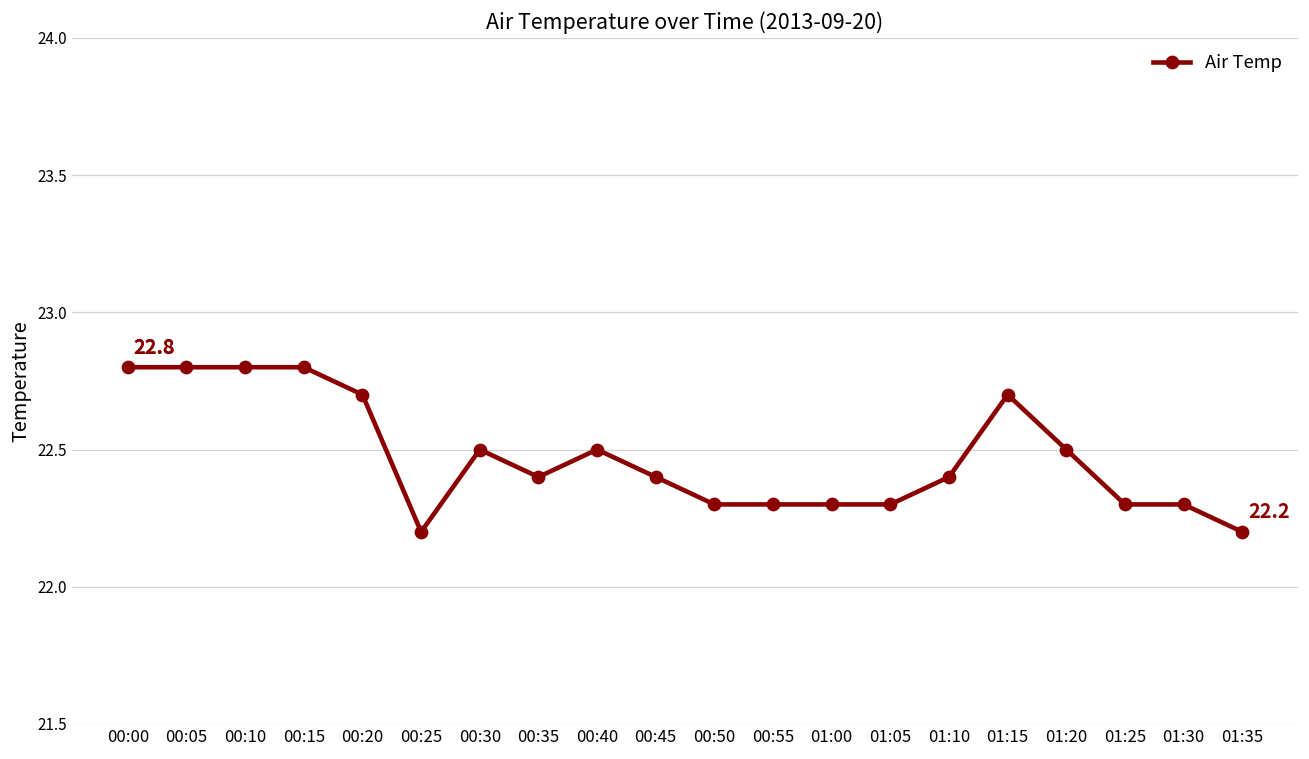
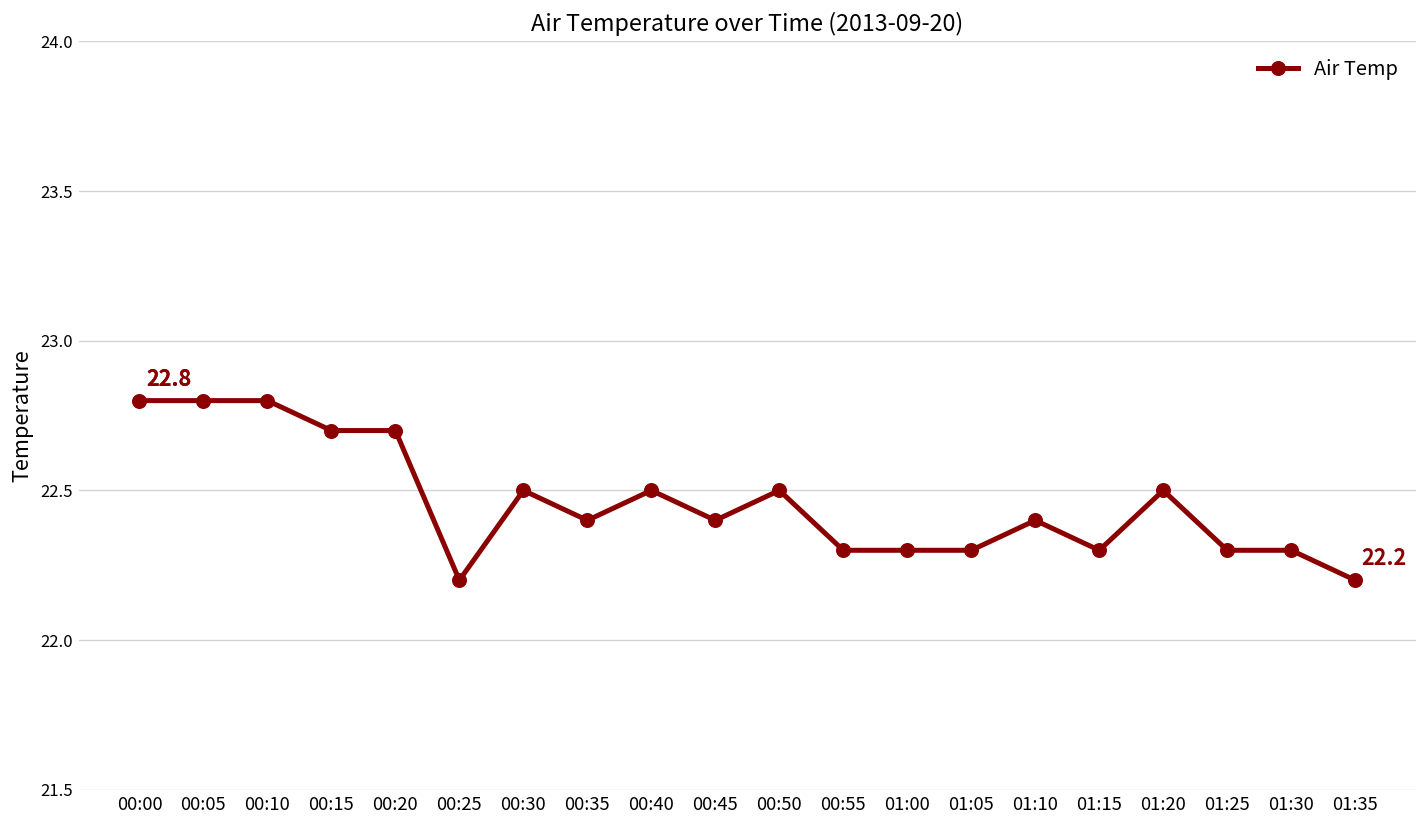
00:15: 22.8 -> 22.7
00:50: 22.3 -> 22.5
01:15: 22.7 -> 22.3
